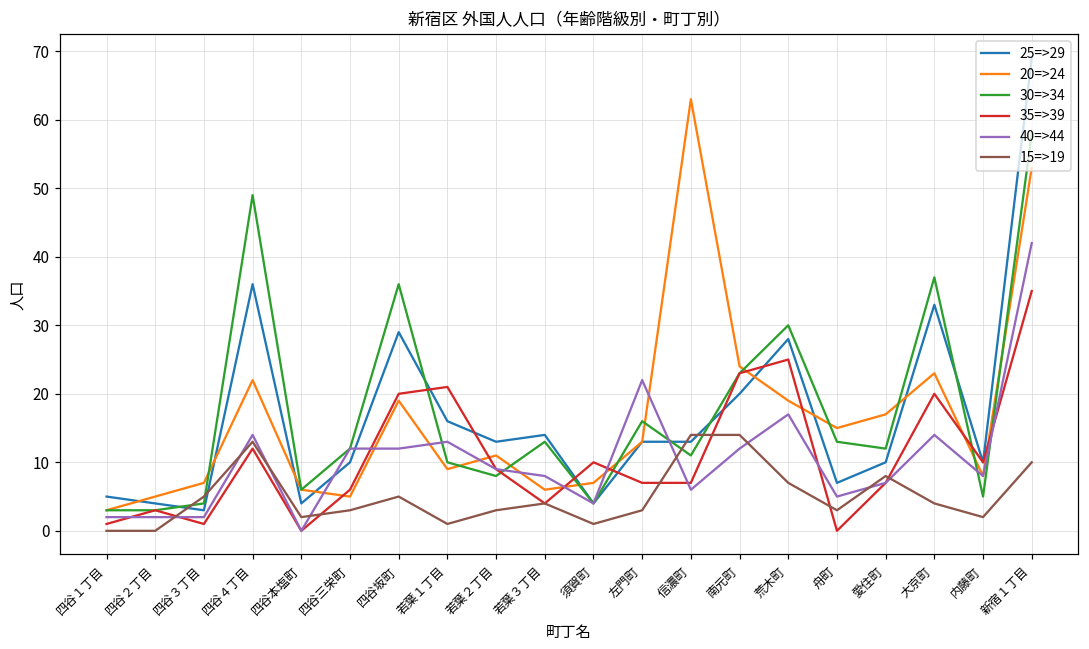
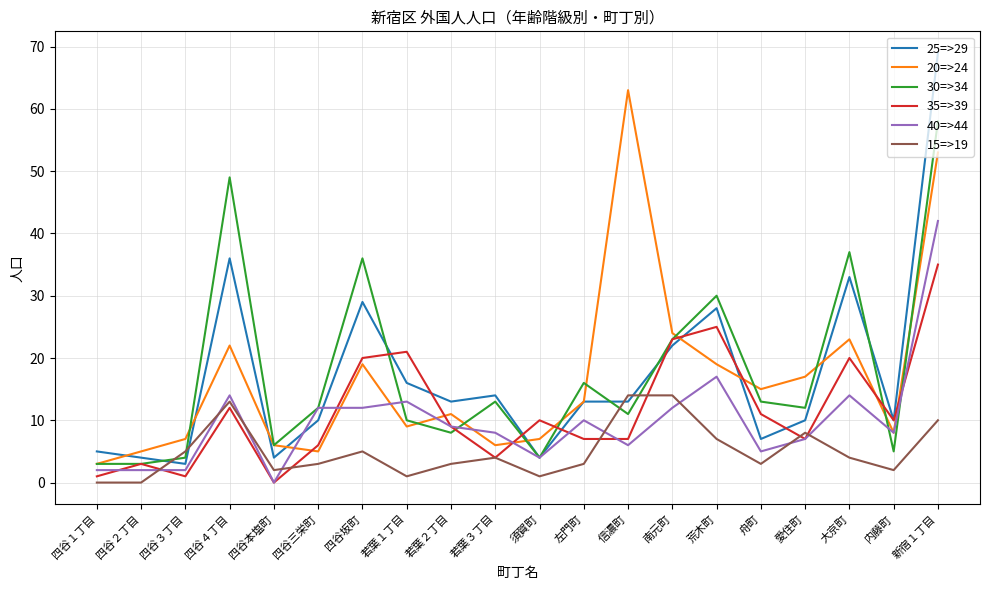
40=>44, 左門町: 22 -> 10
25=>29, 南元町: 20 -> 22
35=>39, 舟町: 0 -> 11
